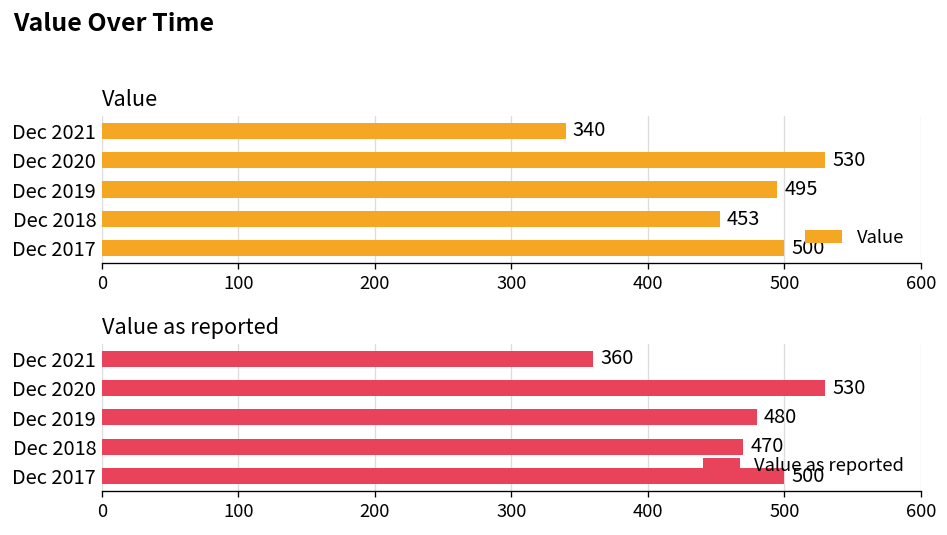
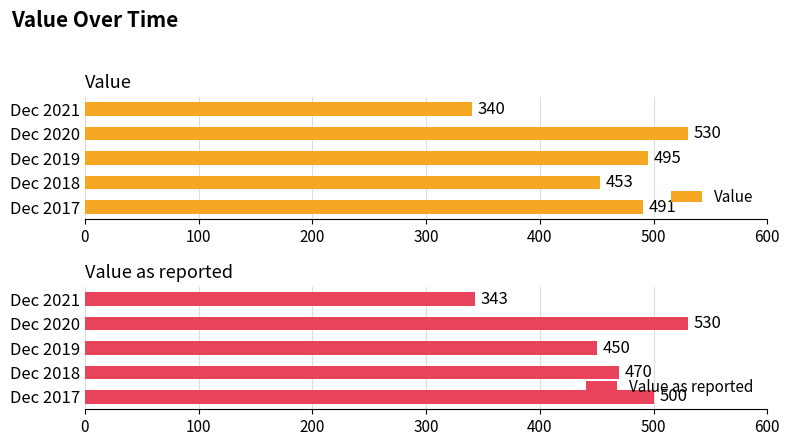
Value, Dec 2017: 500 -> 491
Value as reported, Dec 2021: 360 -> 343
Value as reported, Dec 2019: 480 -> 450
